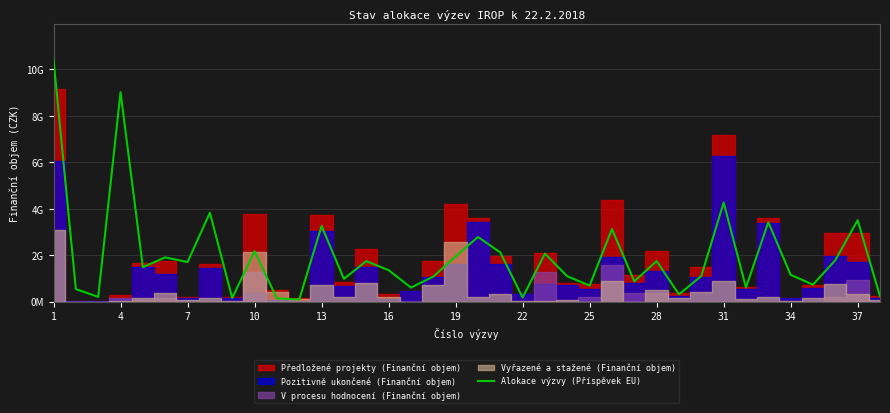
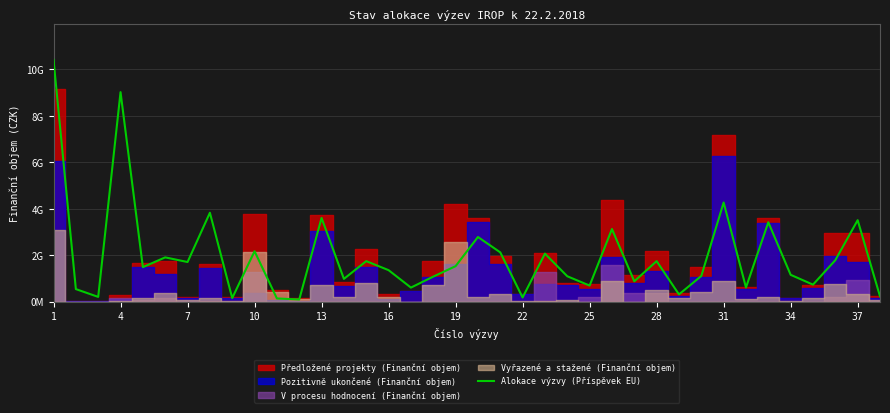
Alokace výzvy (Příspěvek EU), 13: 3200000000 -> 3600000000
Alokace výzvy (Příspěvek EU), 19: 1900000000 -> 1500000000
